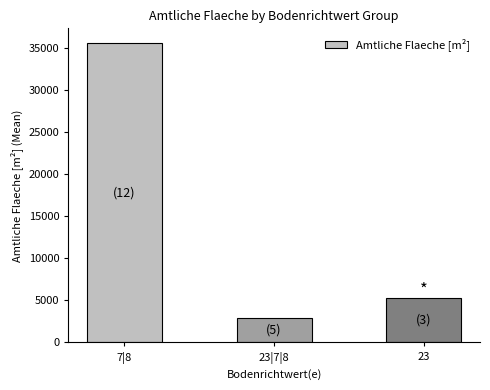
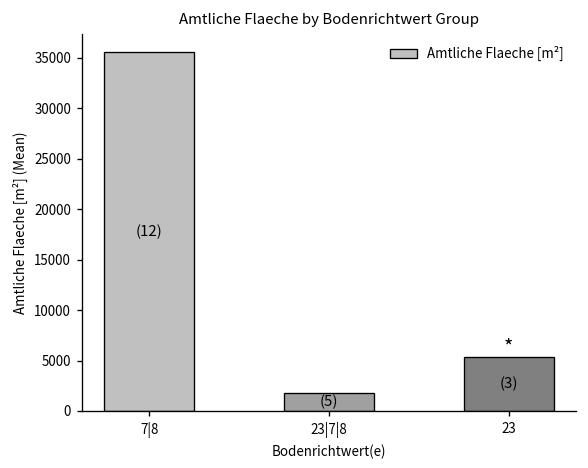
23|7|8: 3000 -> 2000
